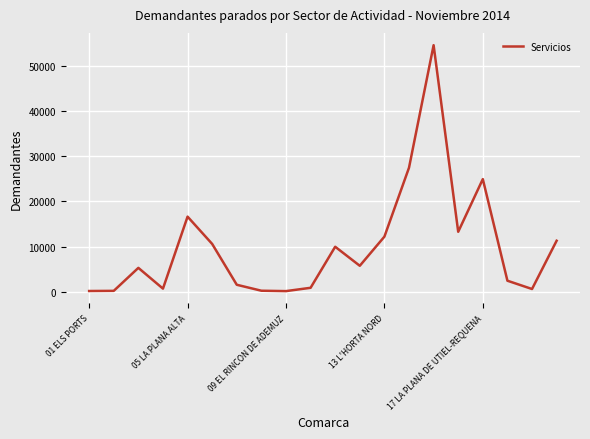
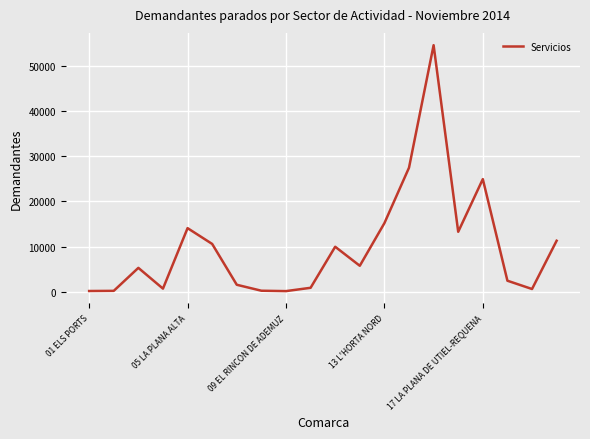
05 LA PLANA ALTA: 17000 -> 14000
13 L'HORTA NORD: 12000 -> 15000
